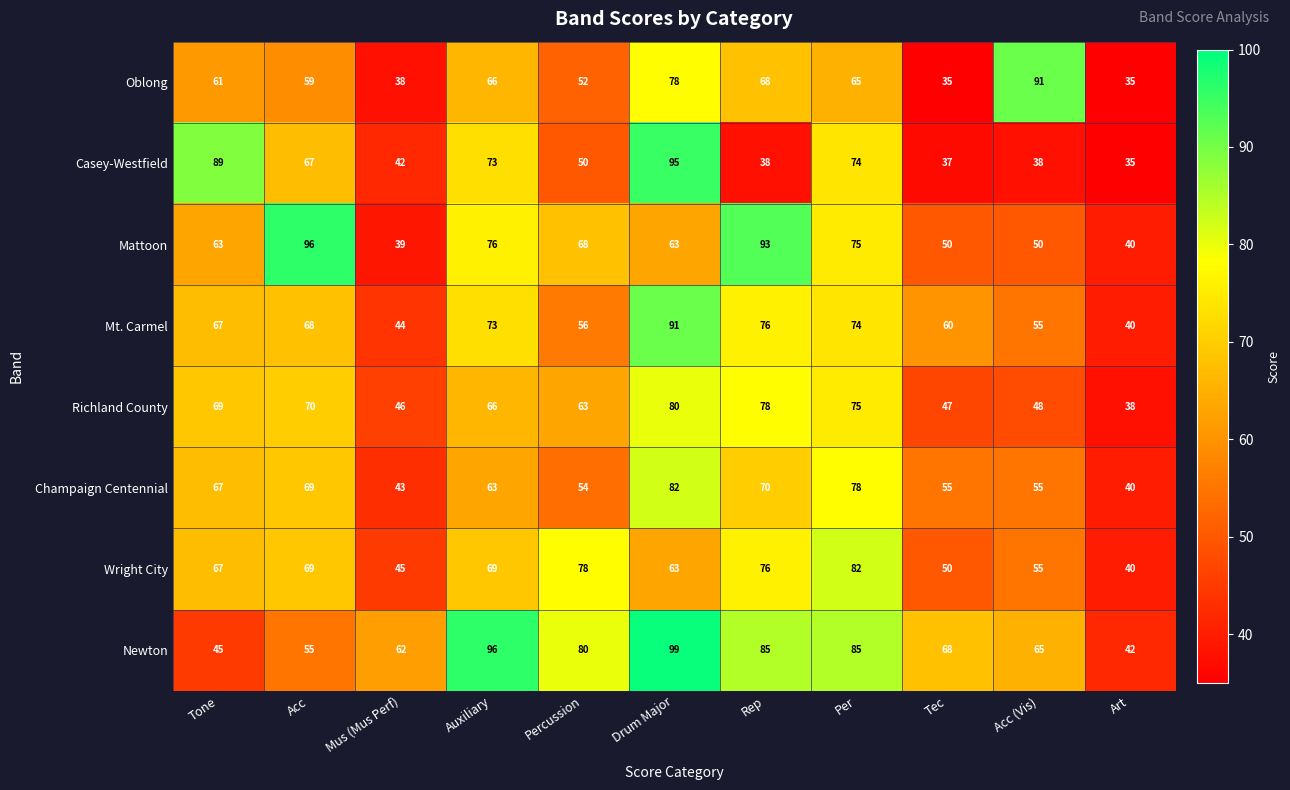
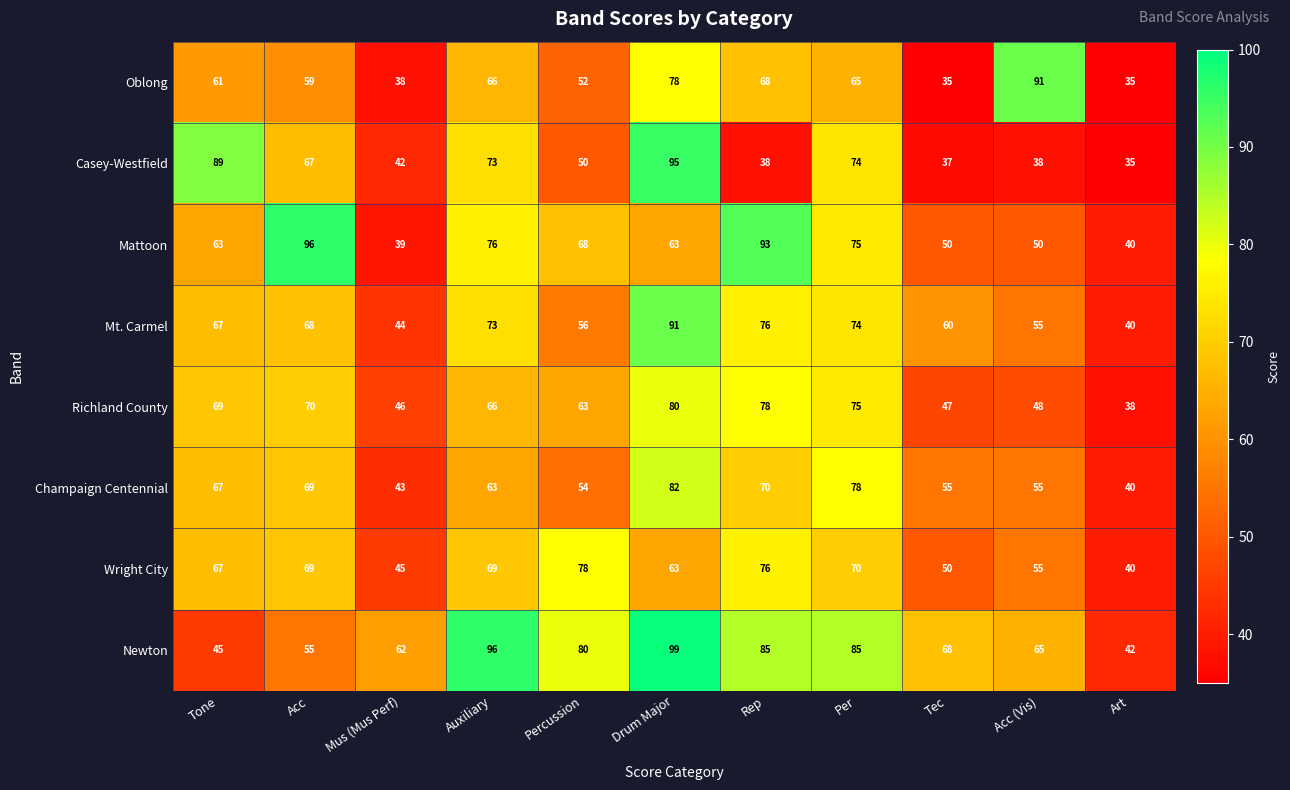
Wright City, Per: 82 -> 70
